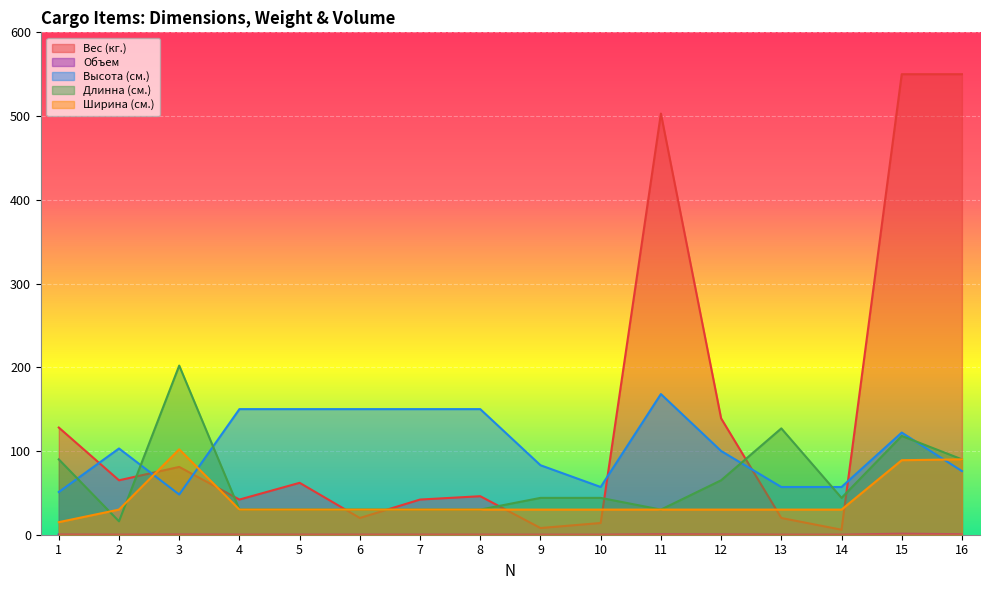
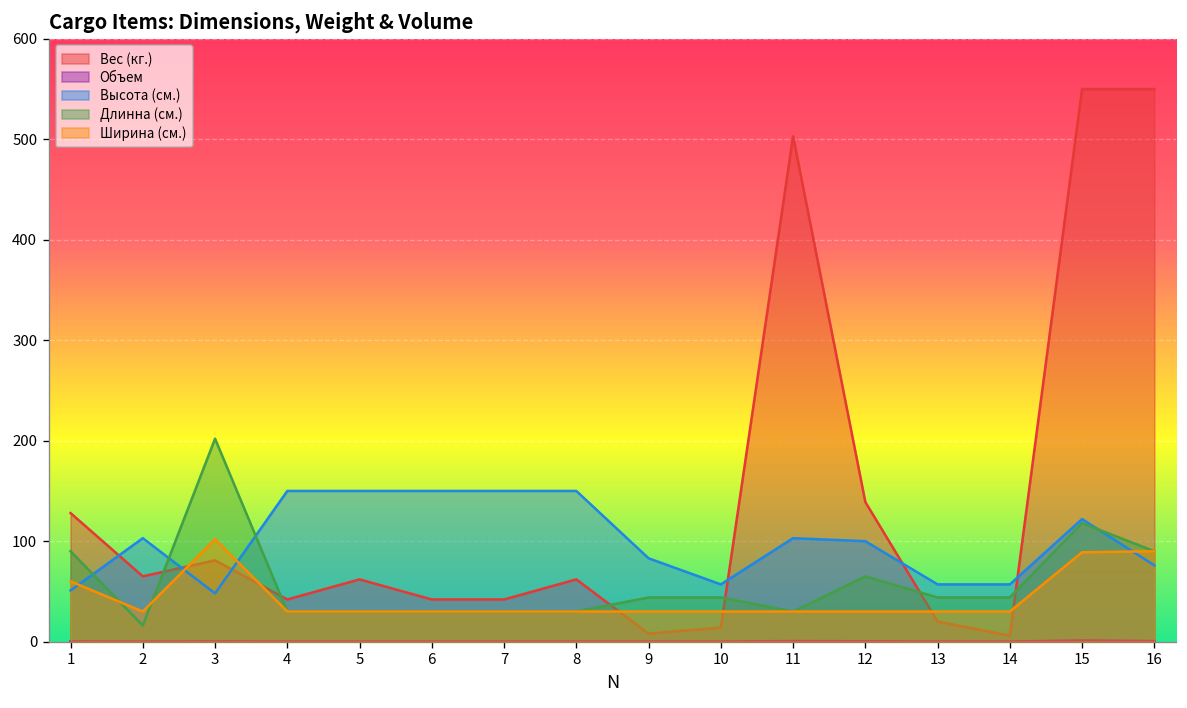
Ширина (см.), 1: 20 -> 60
Вес (кг.), 6: 20 -> 40
Вес (кг.), 8: 50 -> 60
Высота (см.), 11: 170 -> 100
Длинна (см.), 13: 130 -> 40
